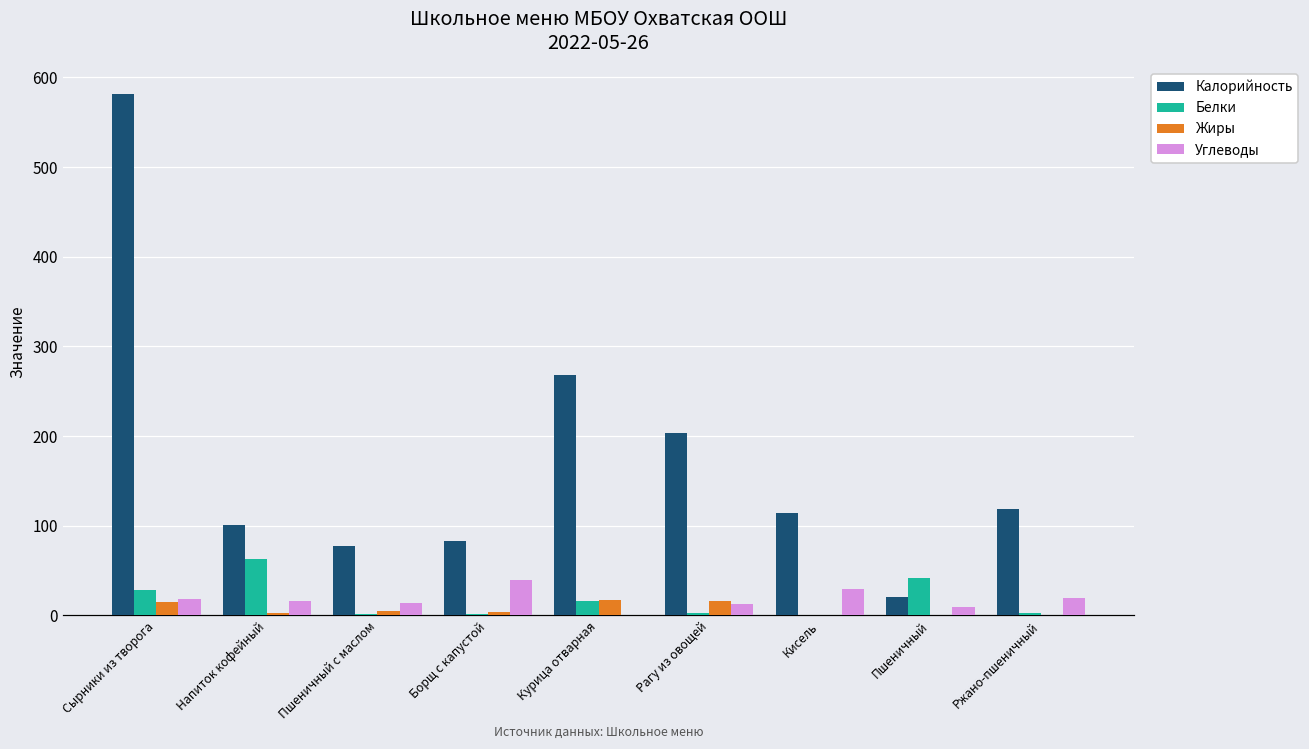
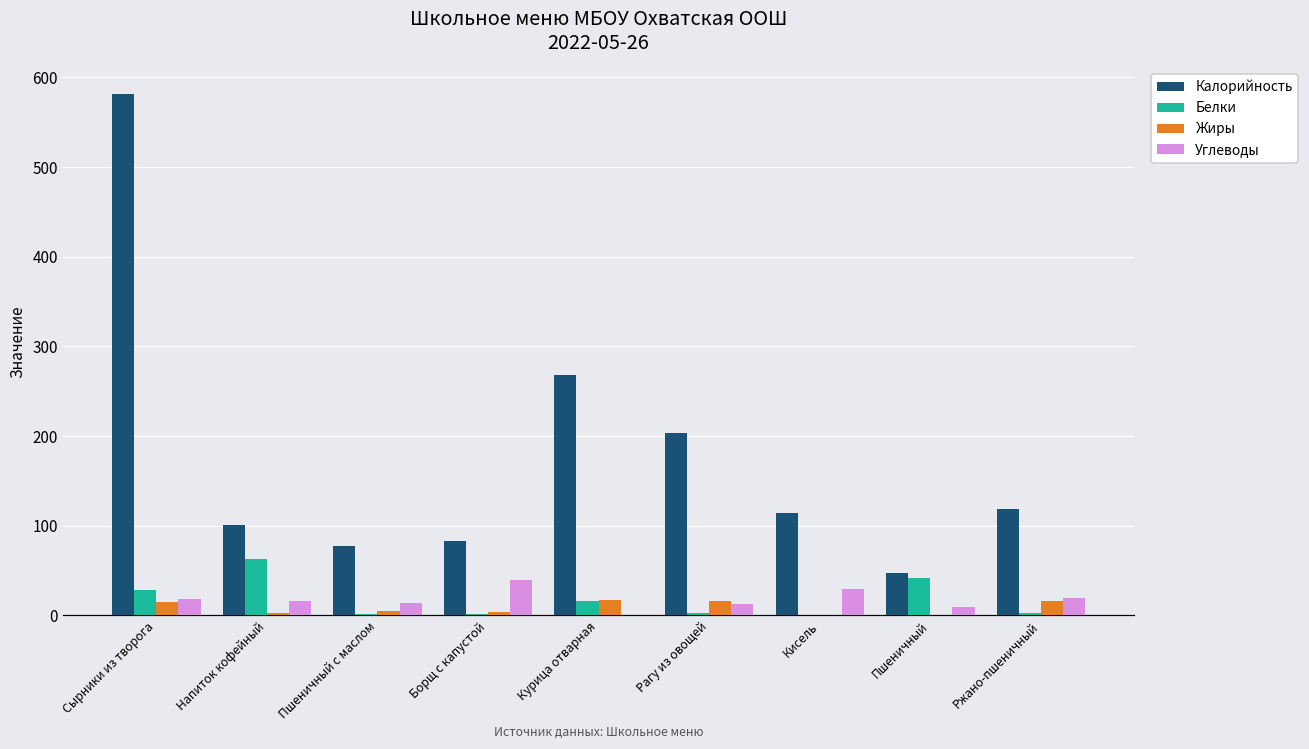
Калорийность, Пшеничный: 20 -> 50
Жиры, Ржано-пшеничный: 0 -> 20
